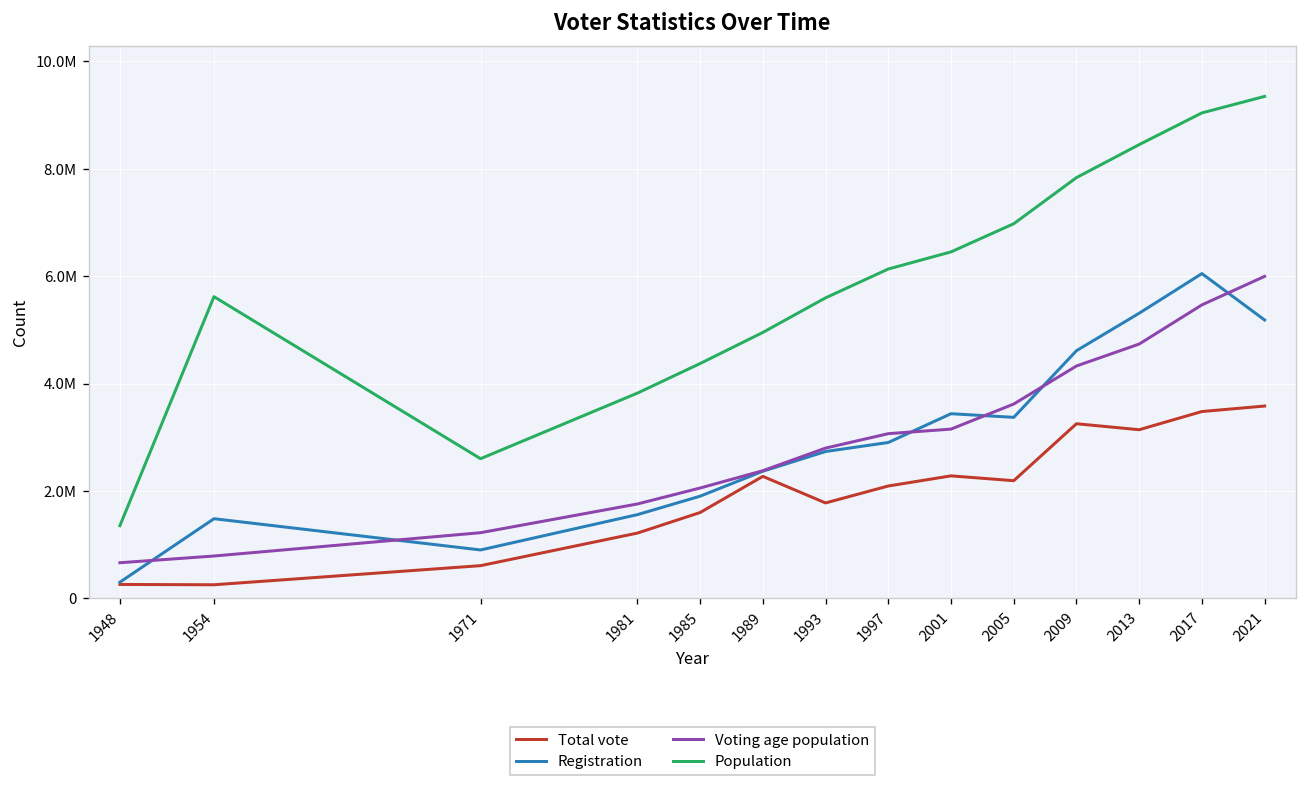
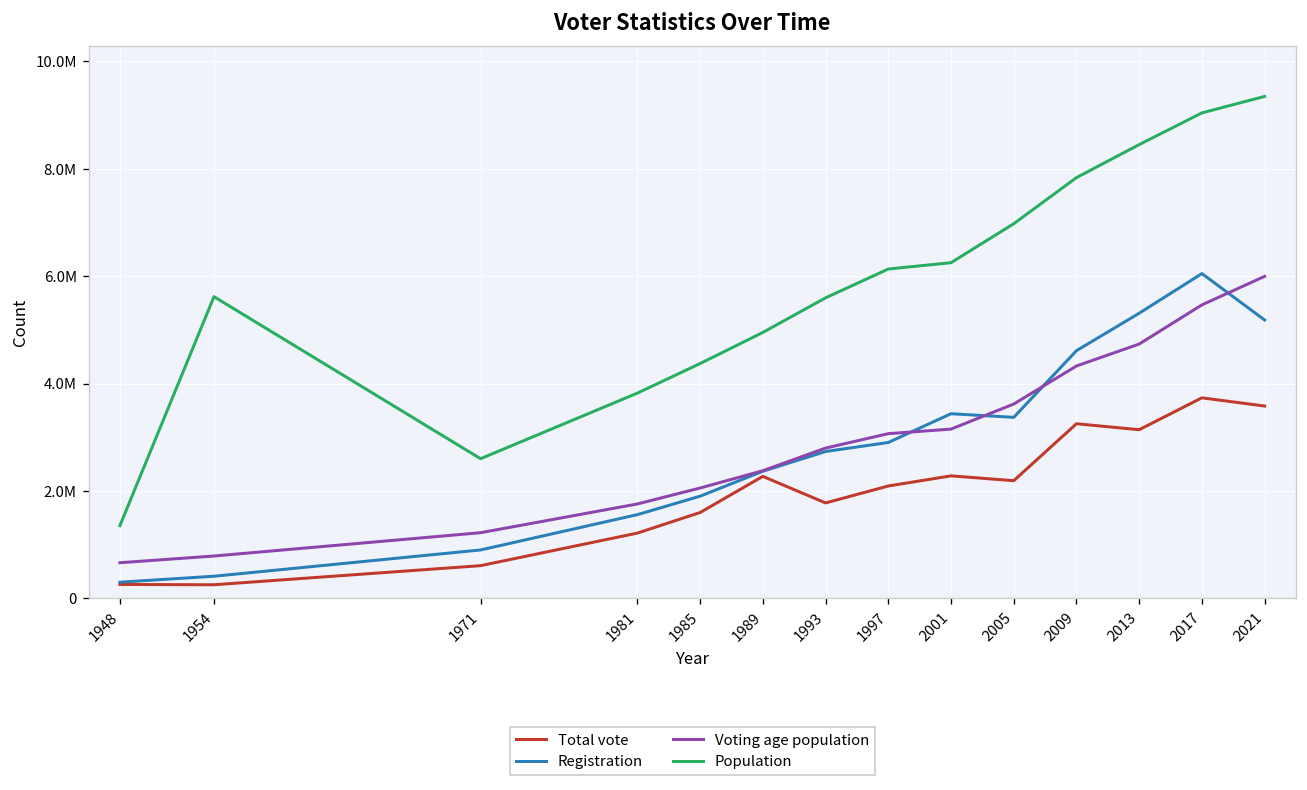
Registration, 1954: 1500000 -> 400000
Population, 2001: 6500000 -> 6200000
Total vote, 2017: 3500000 -> 3700000
